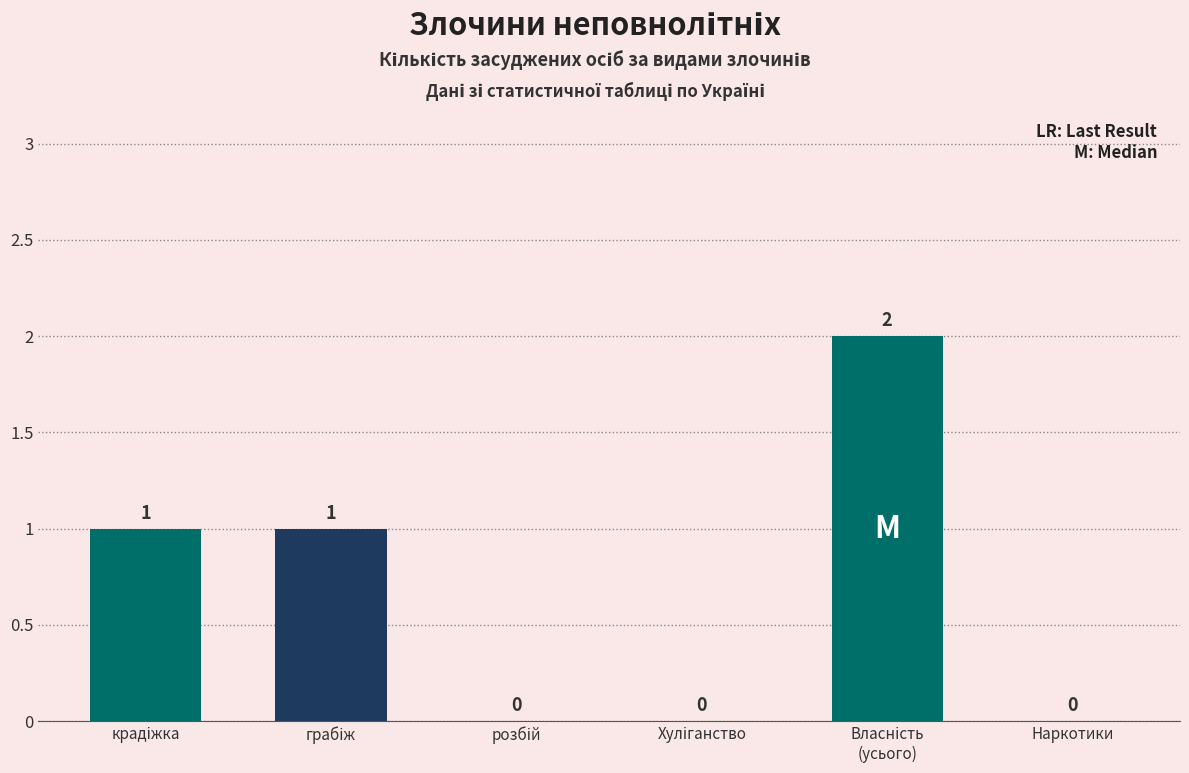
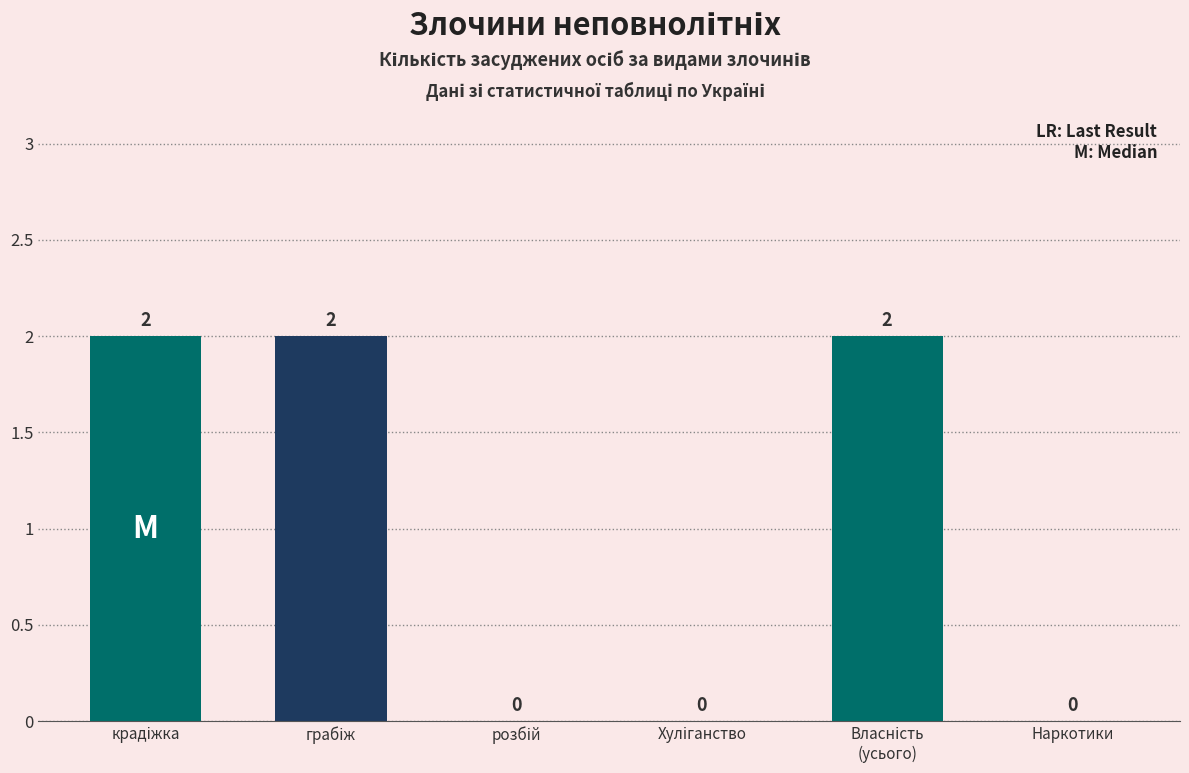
крадіжка: 1 -> 2
грабіж: 1 -> 2
